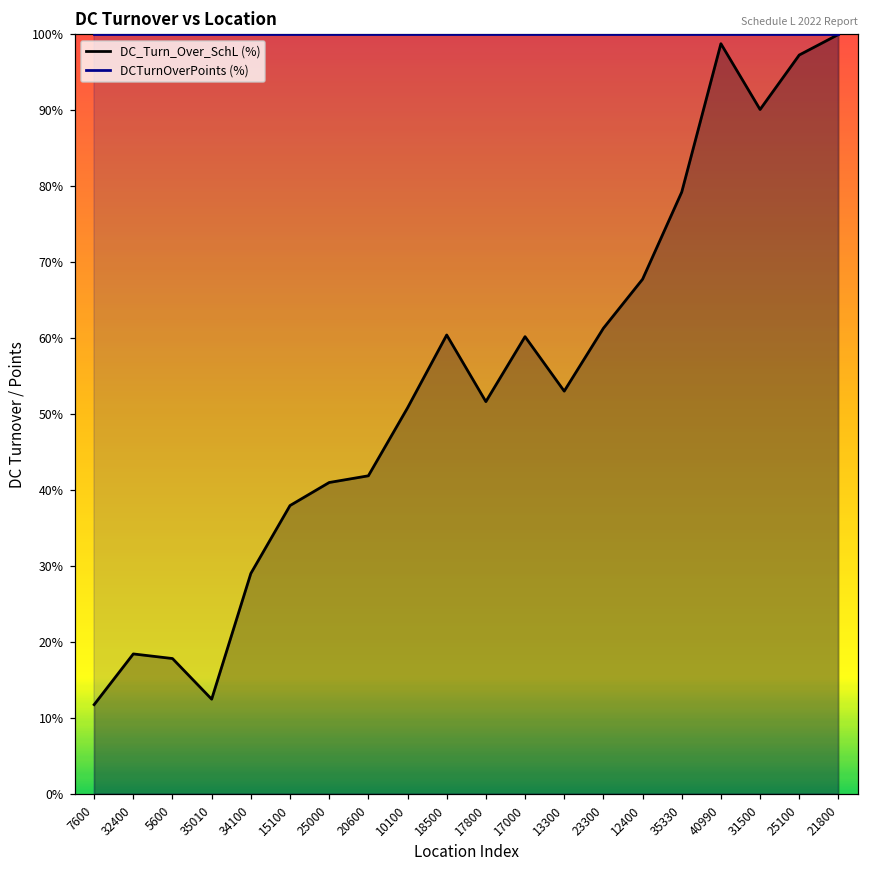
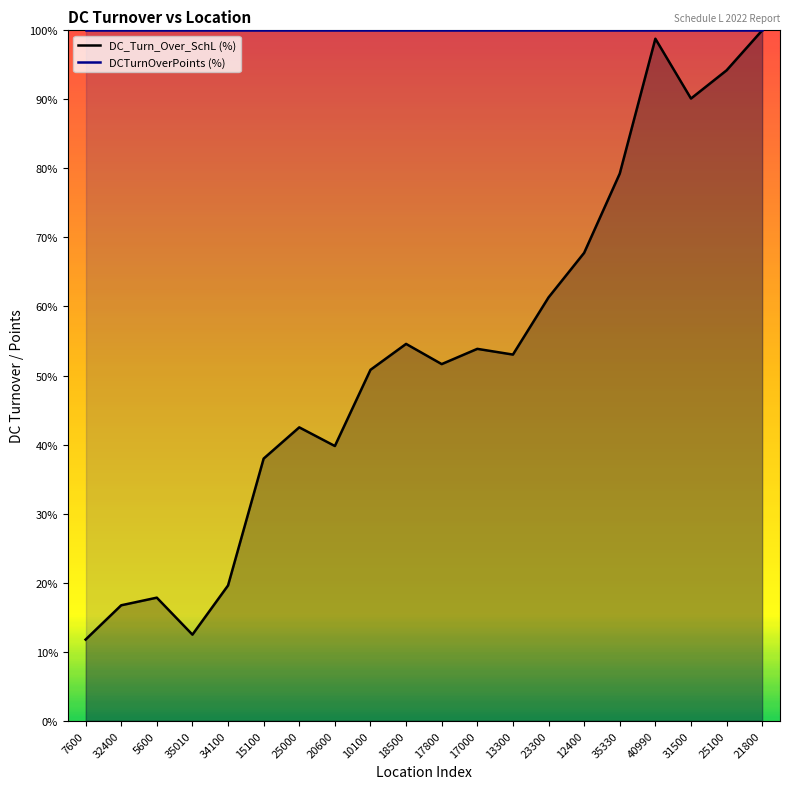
DC_Turn_Over_SchL (%), 32400: 18% -> 17%
DC_Turn_Over_SchL (%), 34100: 29% -> 20%
DC_Turn_Over_SchL (%), 25000: 41% -> 42%
DC_Turn_Over_SchL (%), 20600: 42% -> 40%
DC_Turn_Over_SchL (%), 18500: 60% -> 55%
DC_Turn_Over_SchL (%), 17000: 60% -> 54%
DC_Turn_Over_SchL (%), 25100: 97% -> 94%
